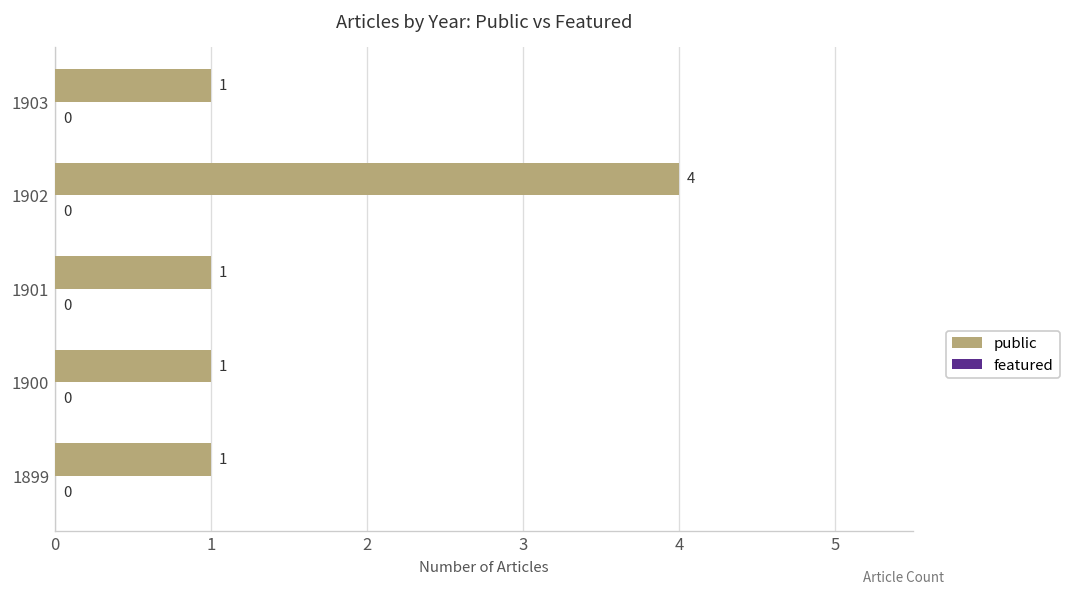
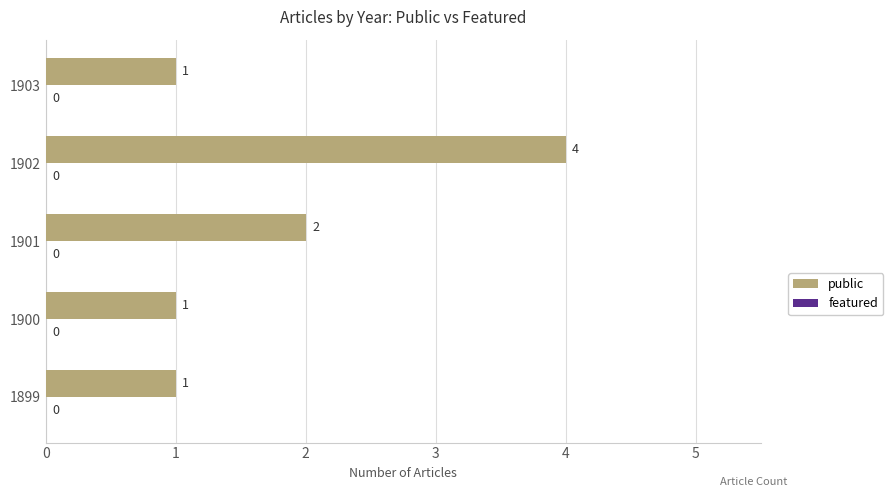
public, 1901: 1 -> 2
